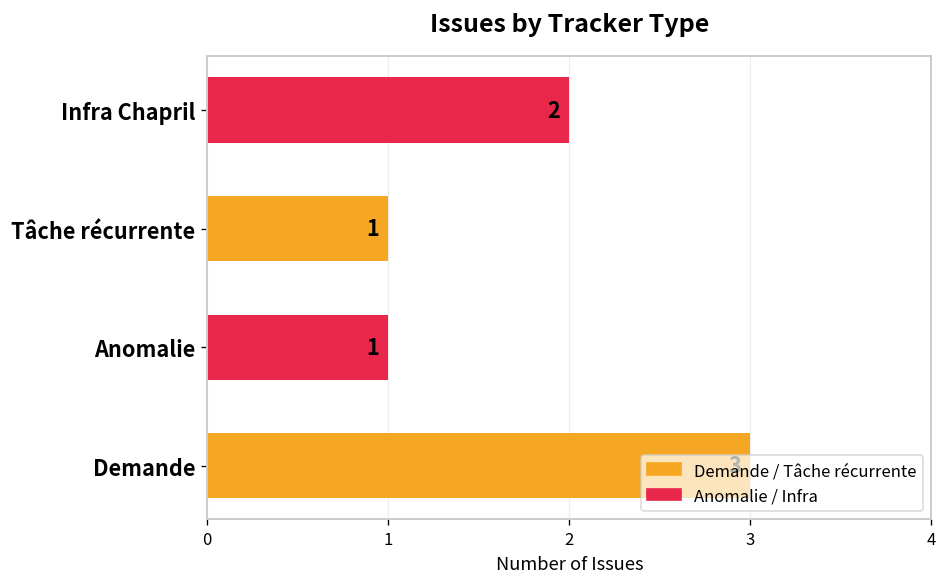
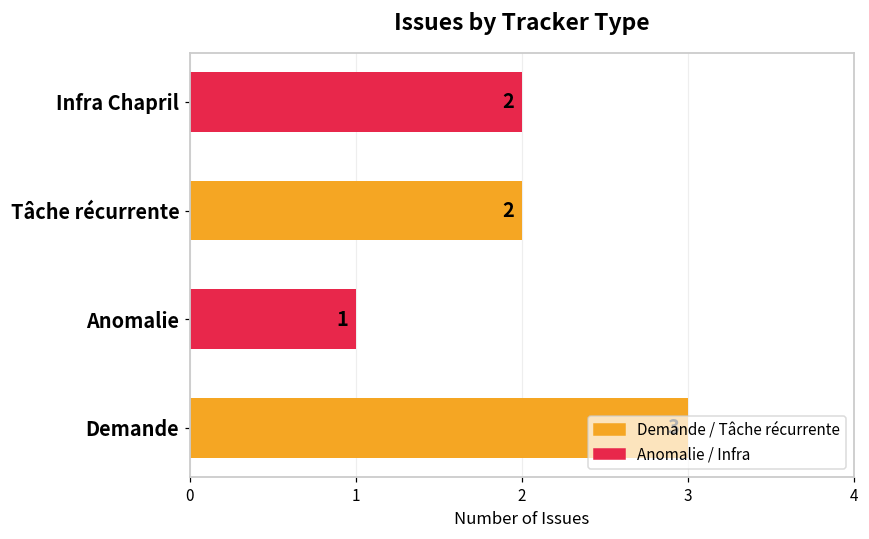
Tâche récurrente: 1 -> 2
